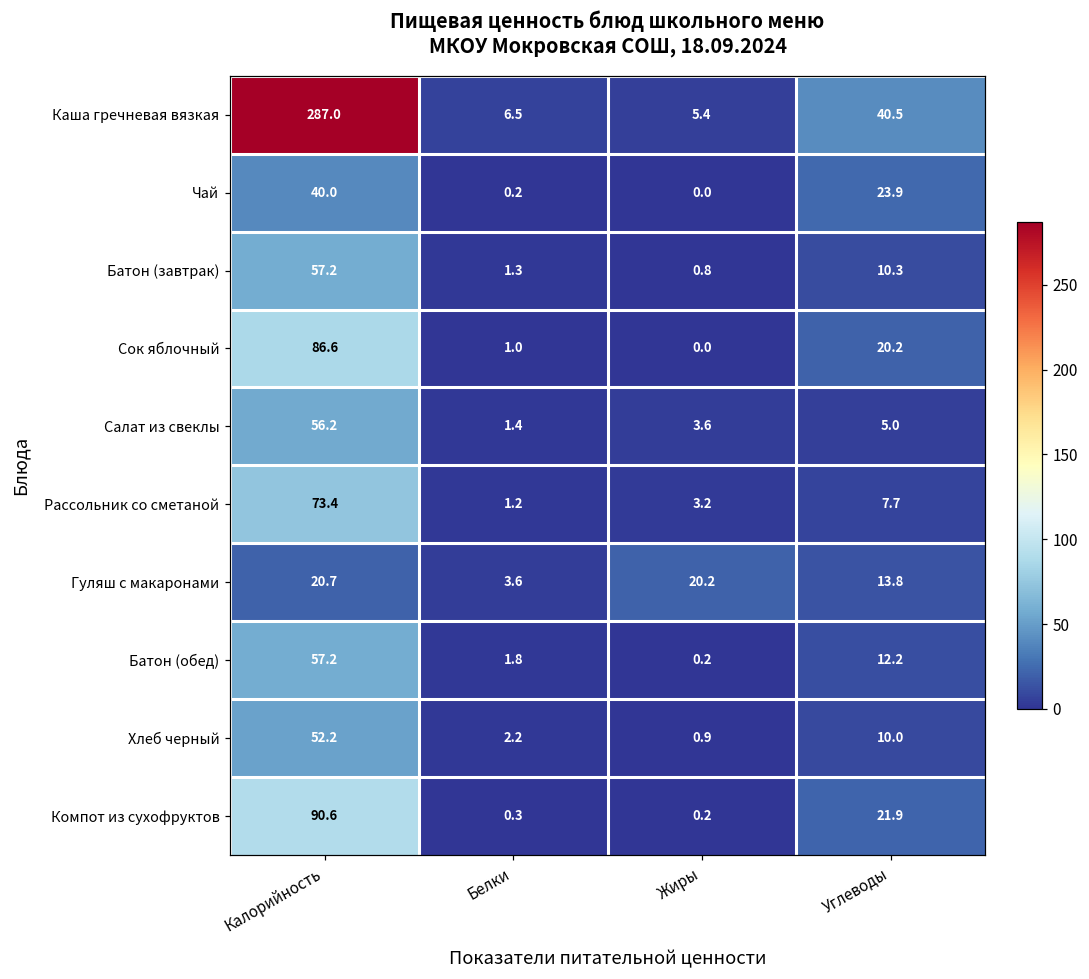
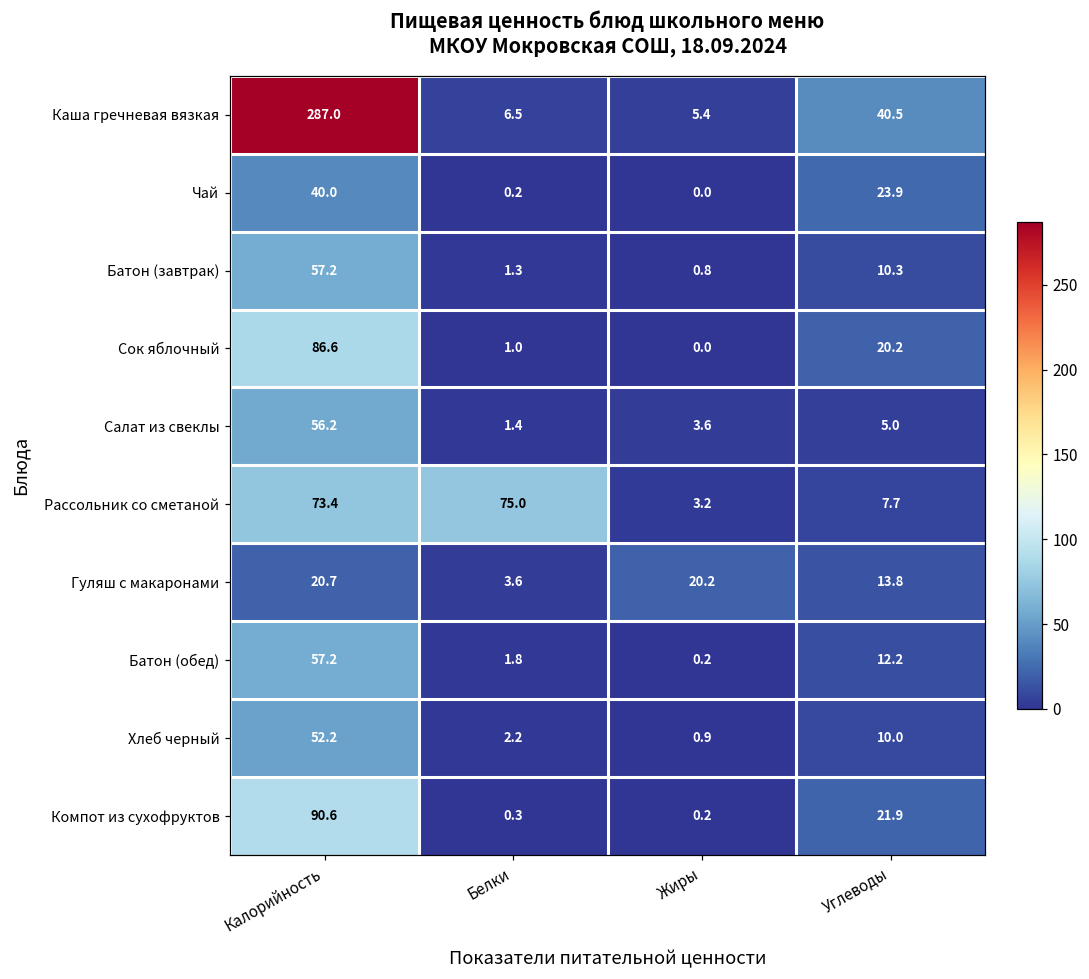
Рассольник со сметаной, Белки: 1.2 -> 75.0
